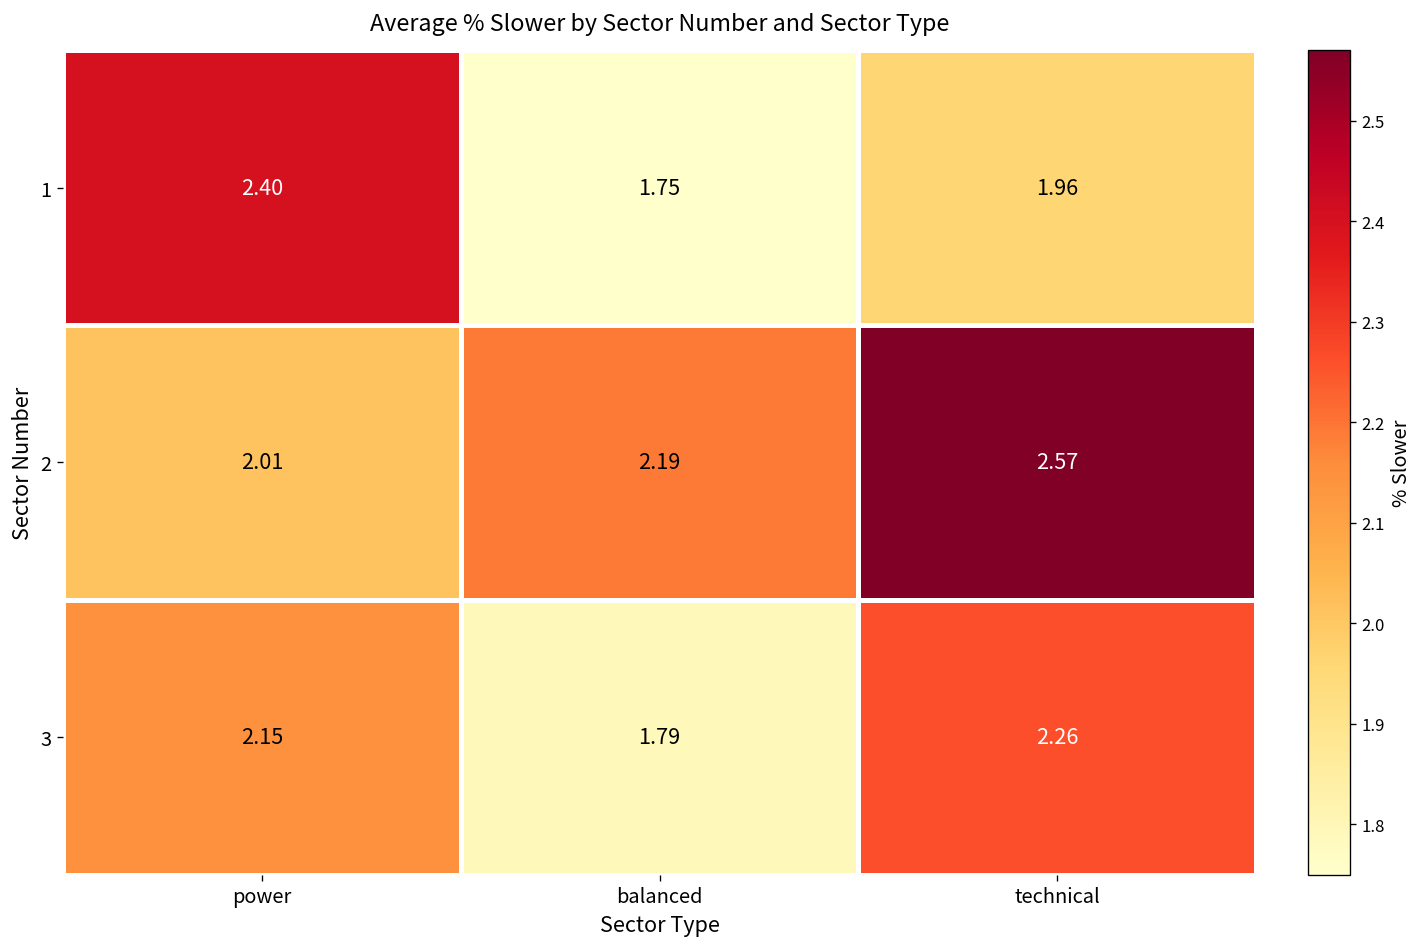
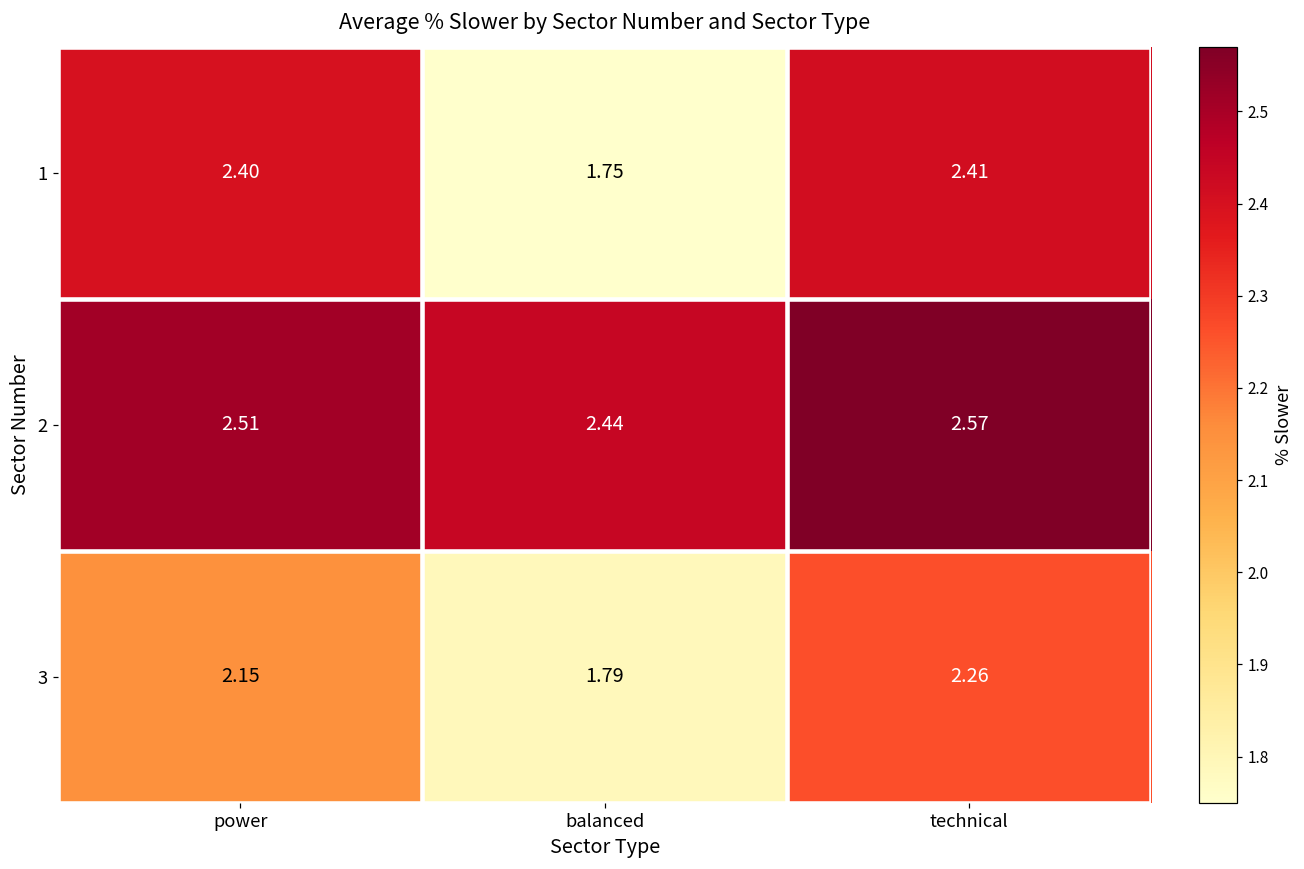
1, technical: 1.96 -> 2.41
2, power: 2.01 -> 2.51
2, balanced: 2.19 -> 2.44
